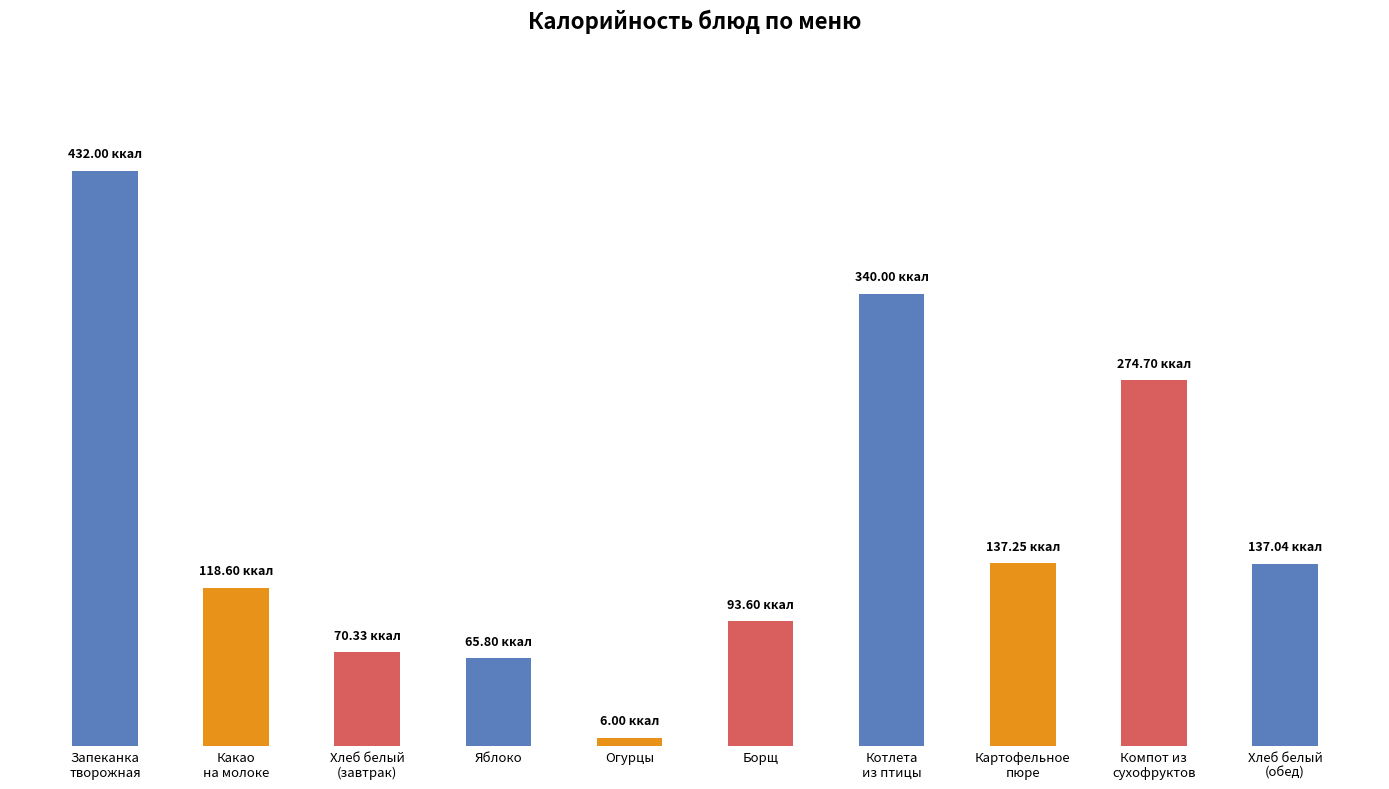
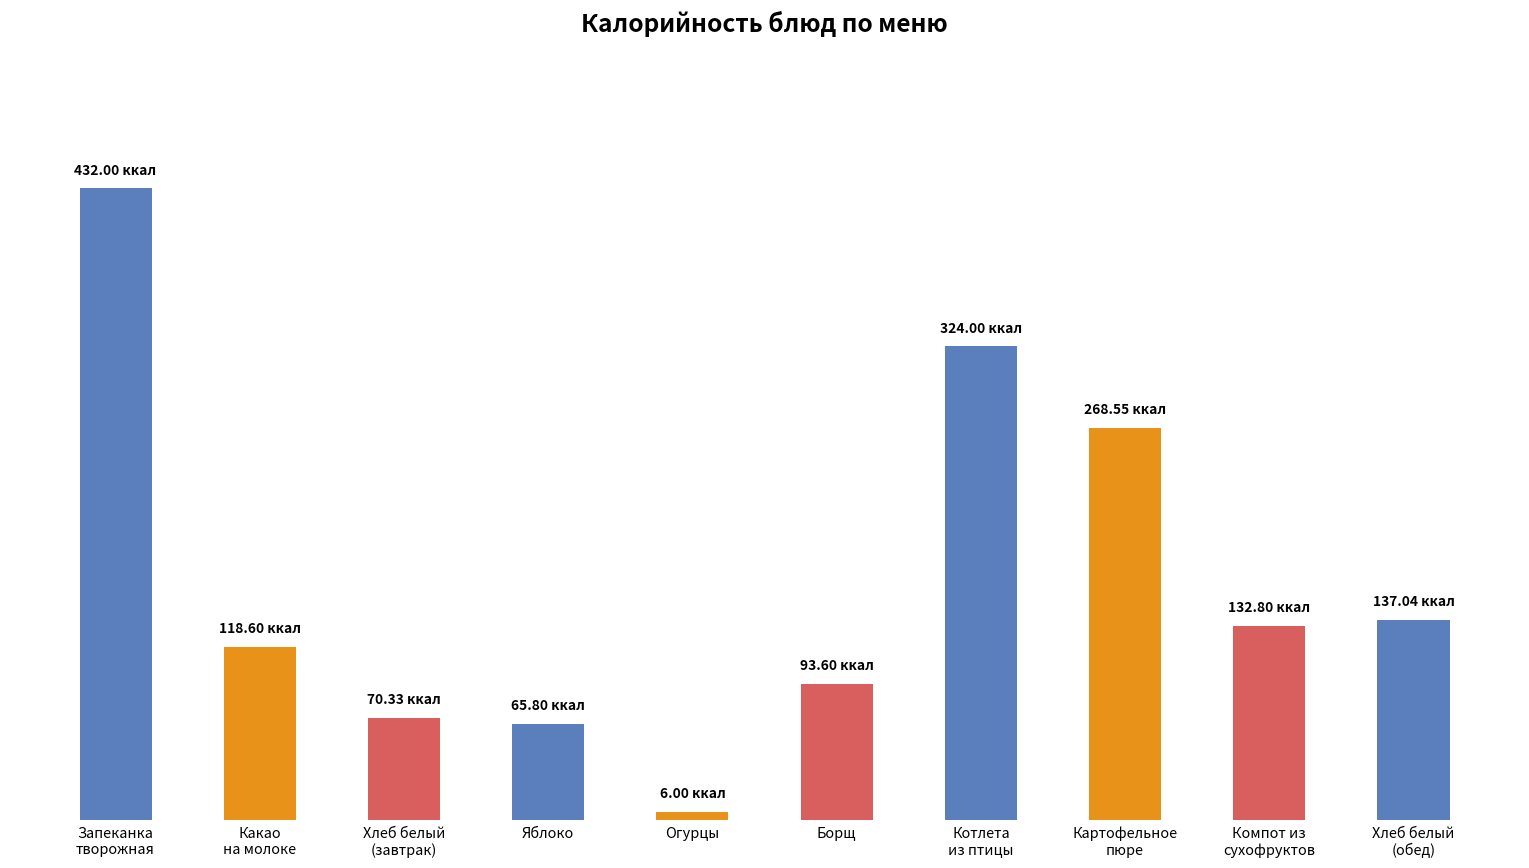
Котлета из птицы: 340.00 -> 324.00
Картофельное пюре: 137.25 -> 268.55
Компот из сухофруктов: 274.70 -> 132.80
